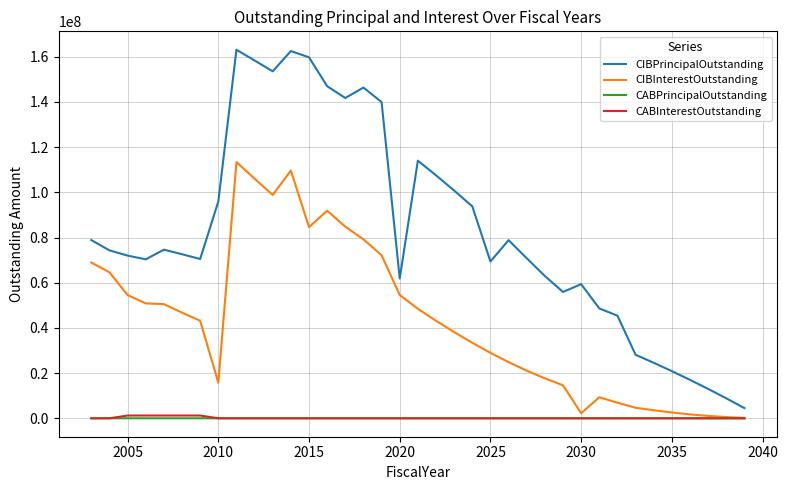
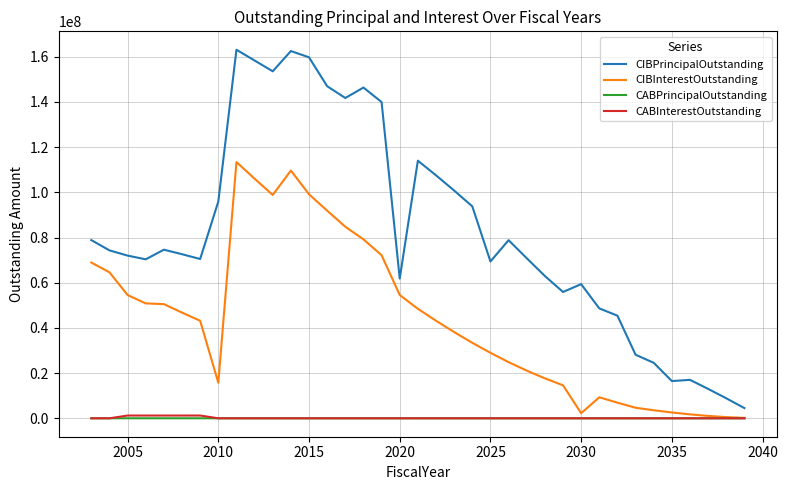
CIBInterestOutstanding, 2015: 85000000 -> 99000000
CIBPrincipalOutstanding, 2035: 21000000 -> 16000000
